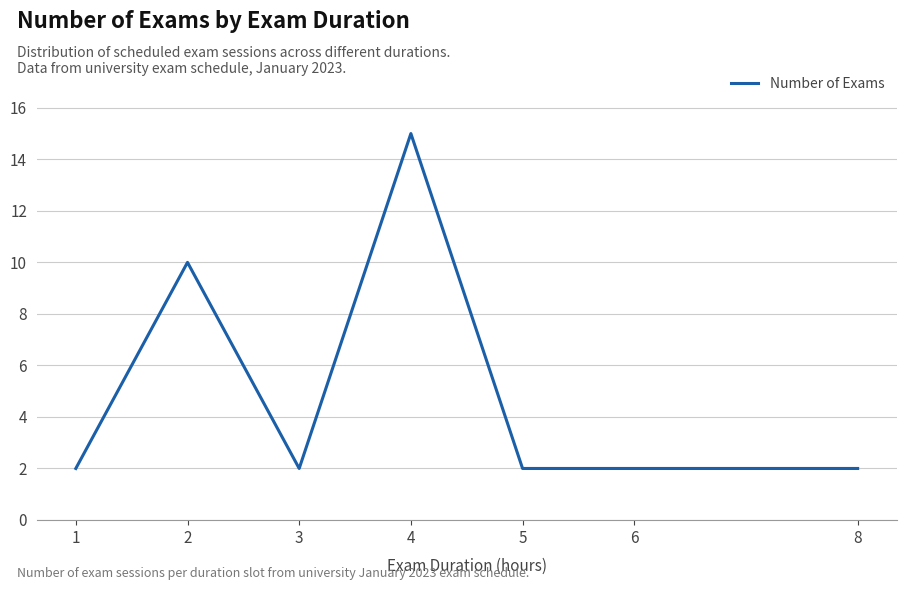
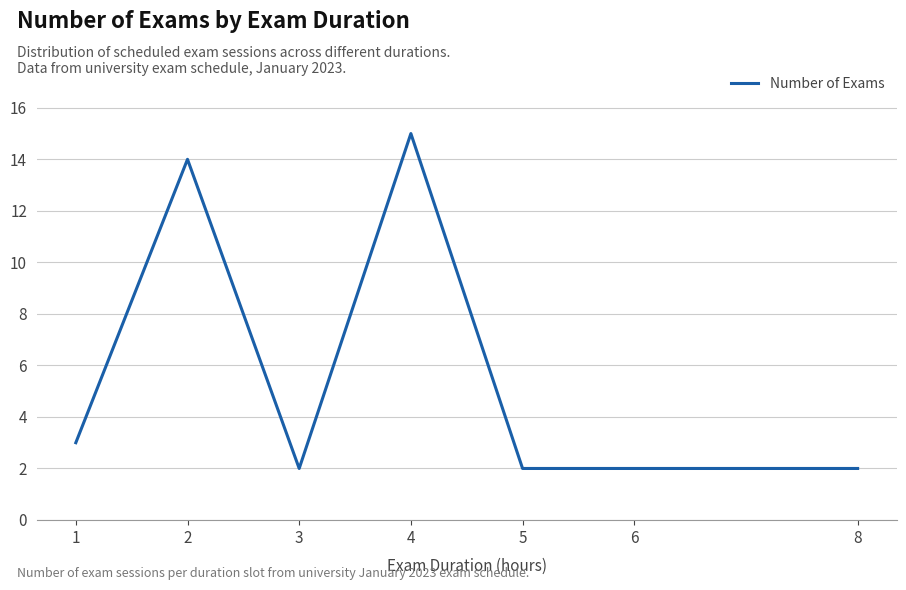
1: 2 -> 3
2: 10 -> 14
